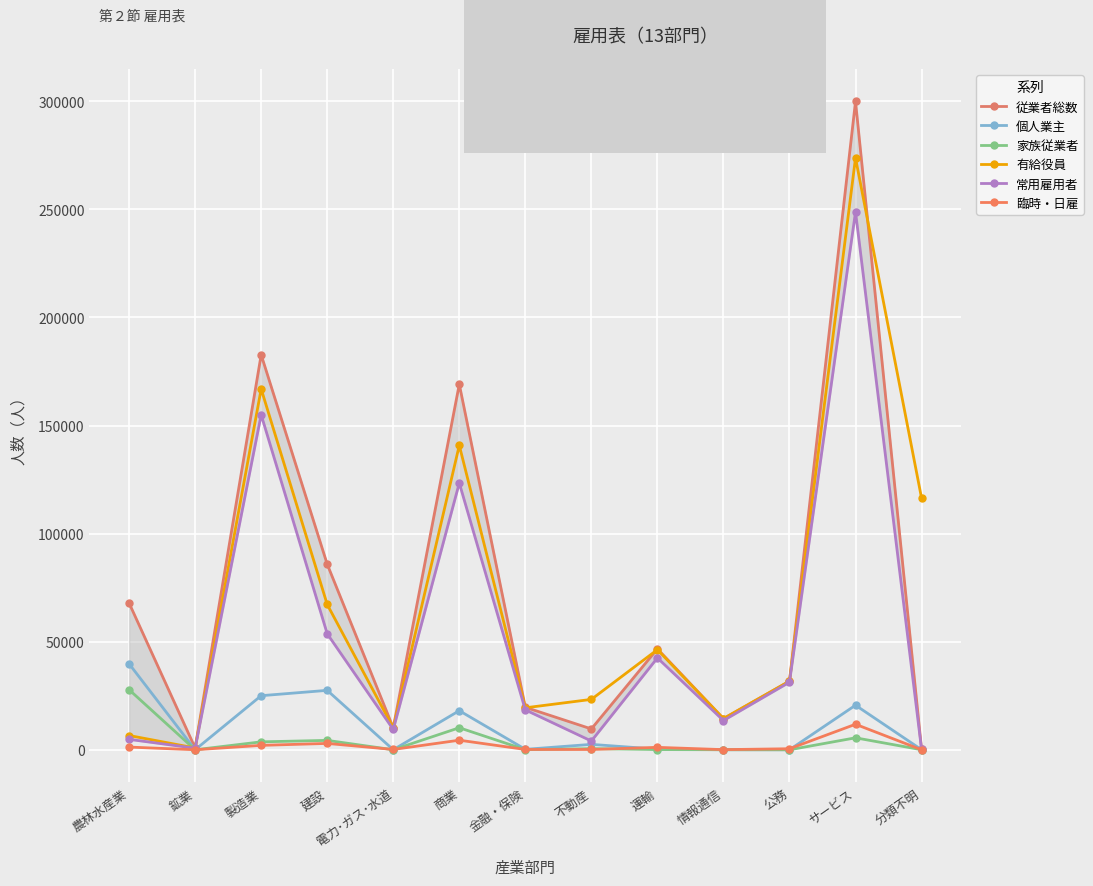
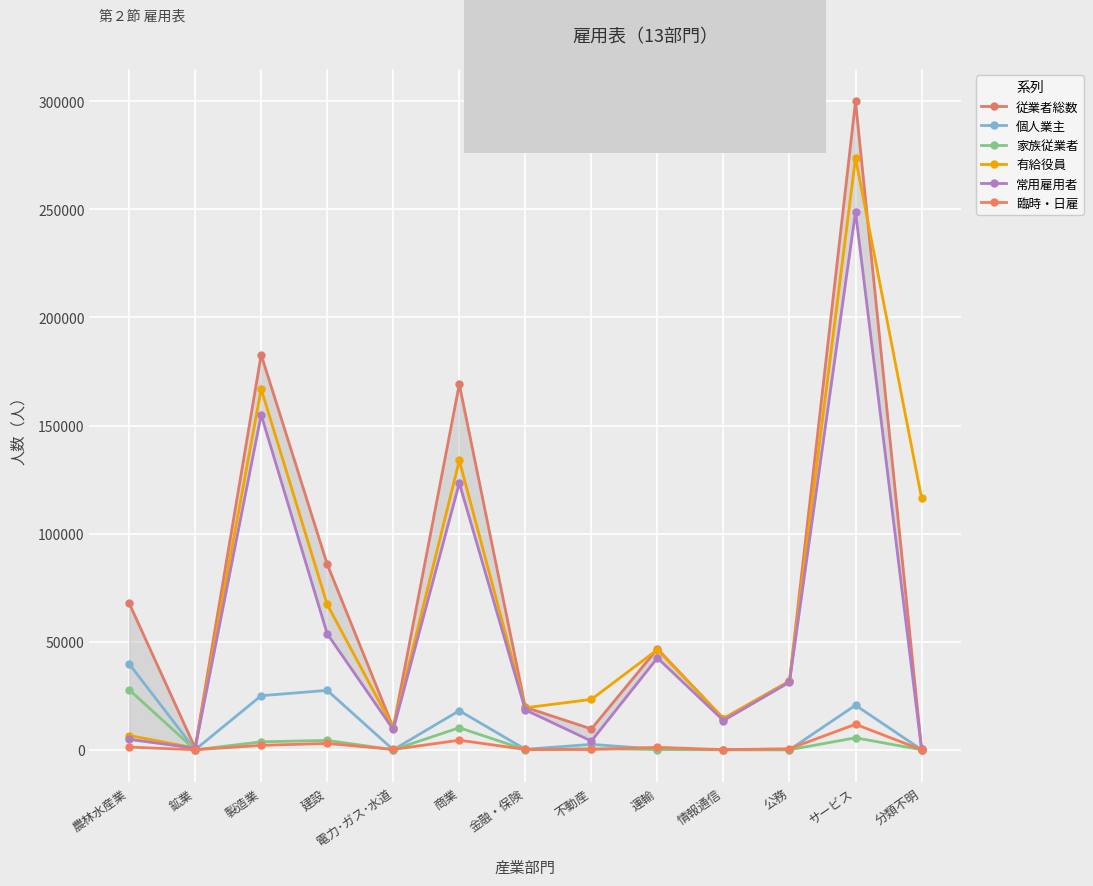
有給役員, 商業: 141000 -> 134000
